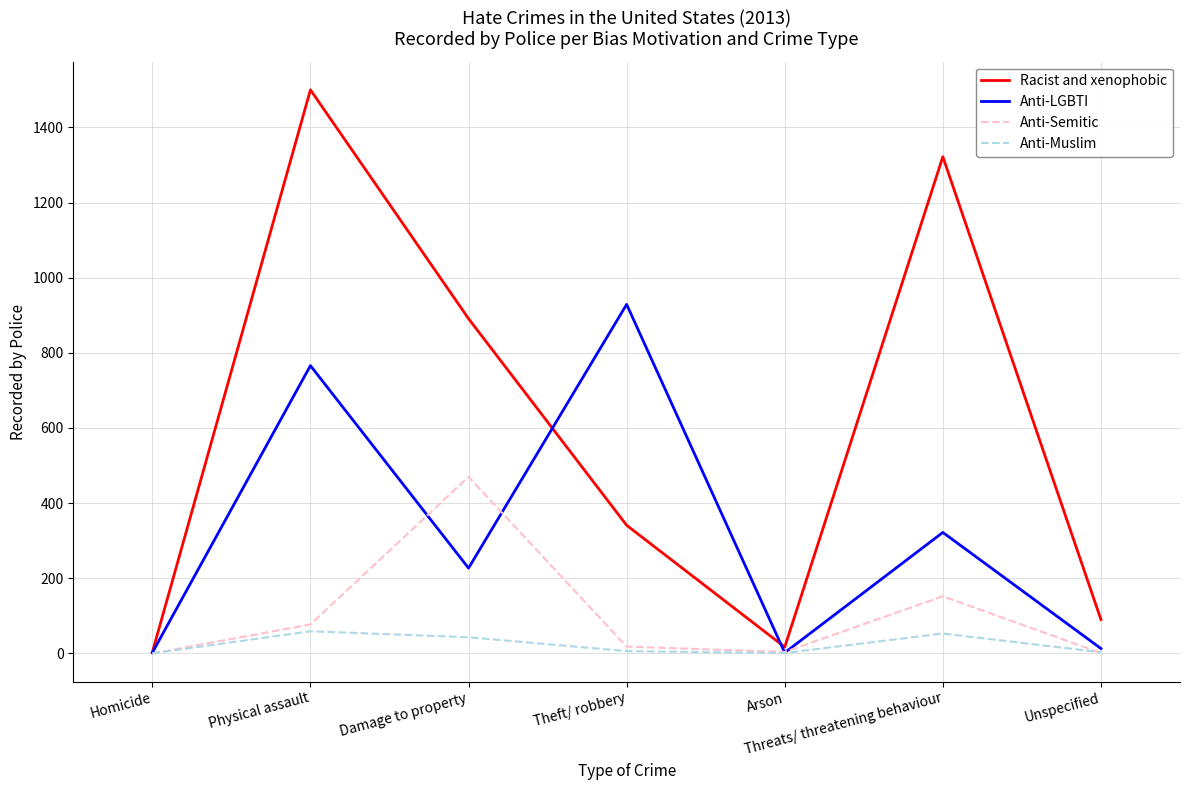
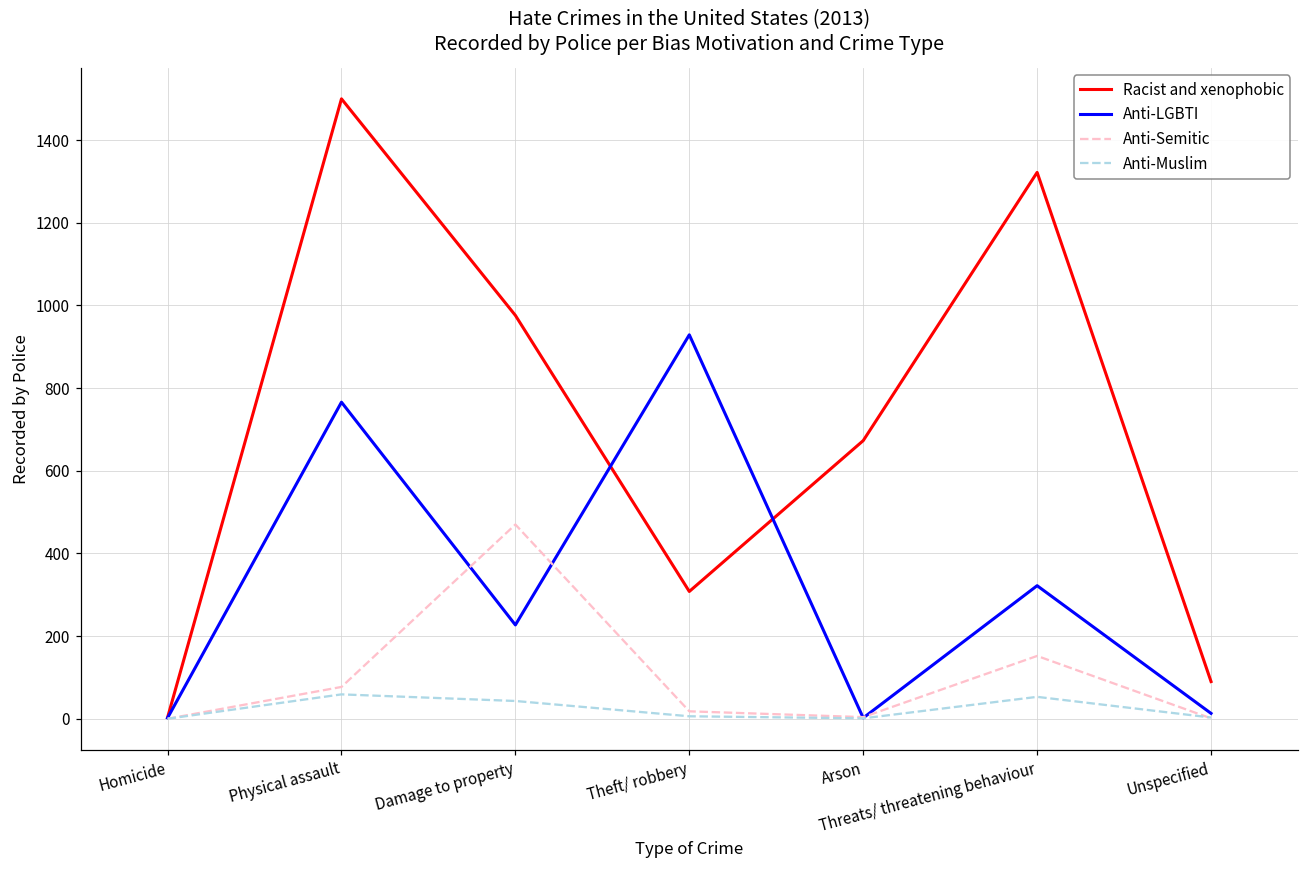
Racist and xenophobic, Damage to property: 890 -> 980
Racist and xenophobic, Theft/ robbery: 340 -> 310
Racist and xenophobic, Arson: 20 -> 670
